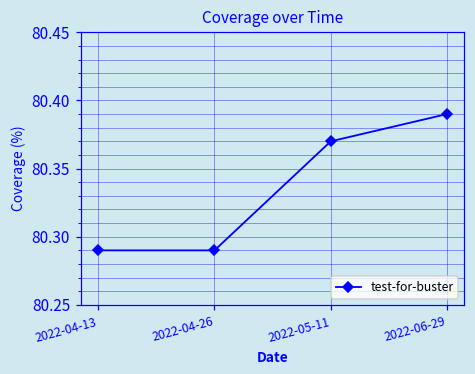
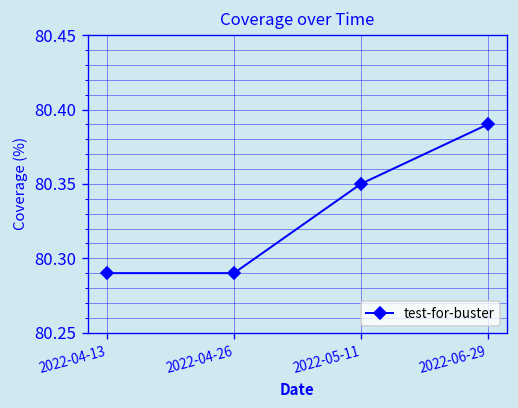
2022-05-11: 80.37 -> 80.35
